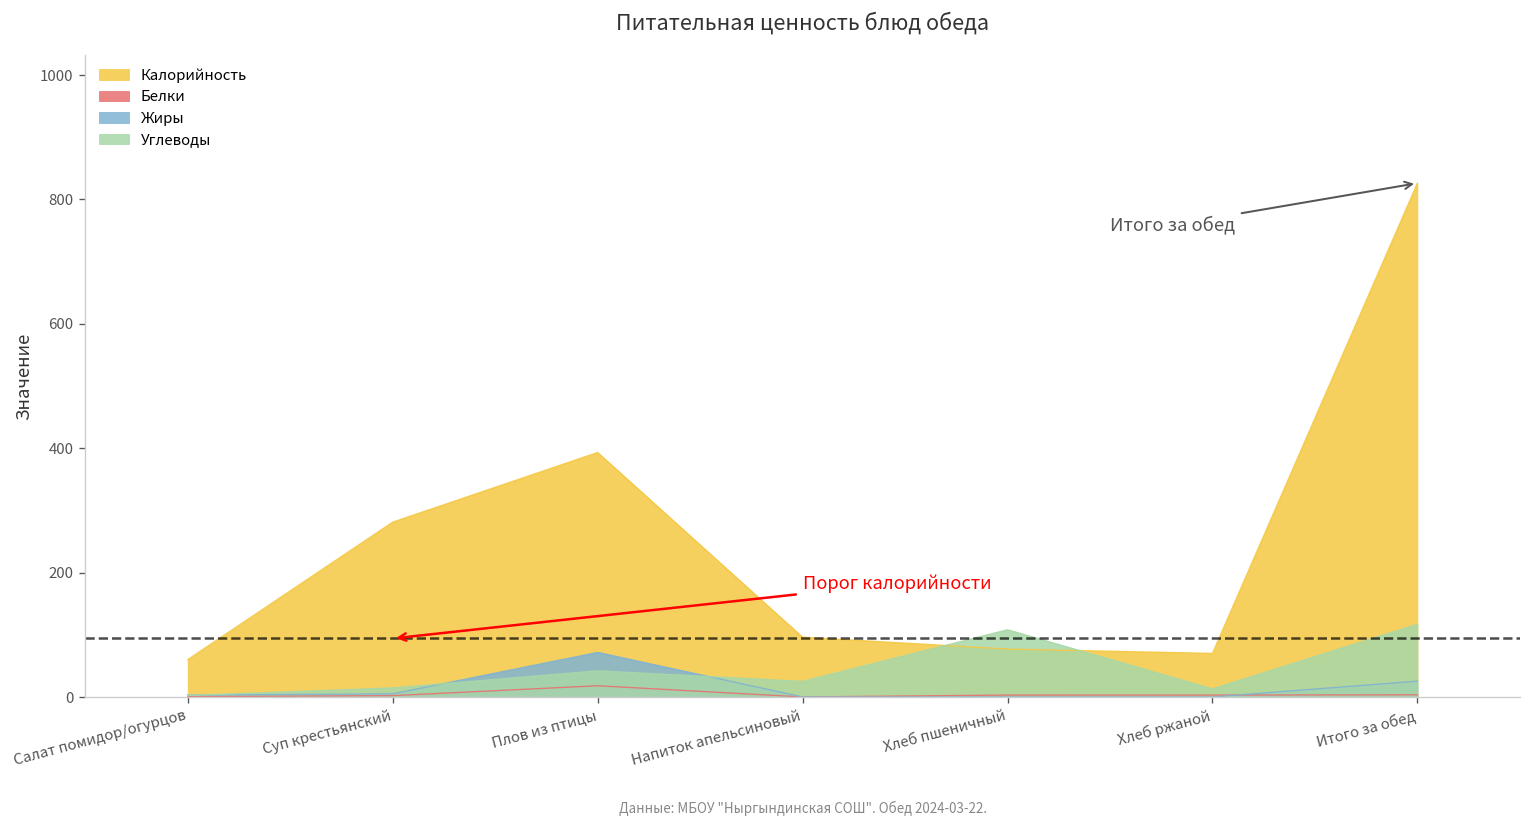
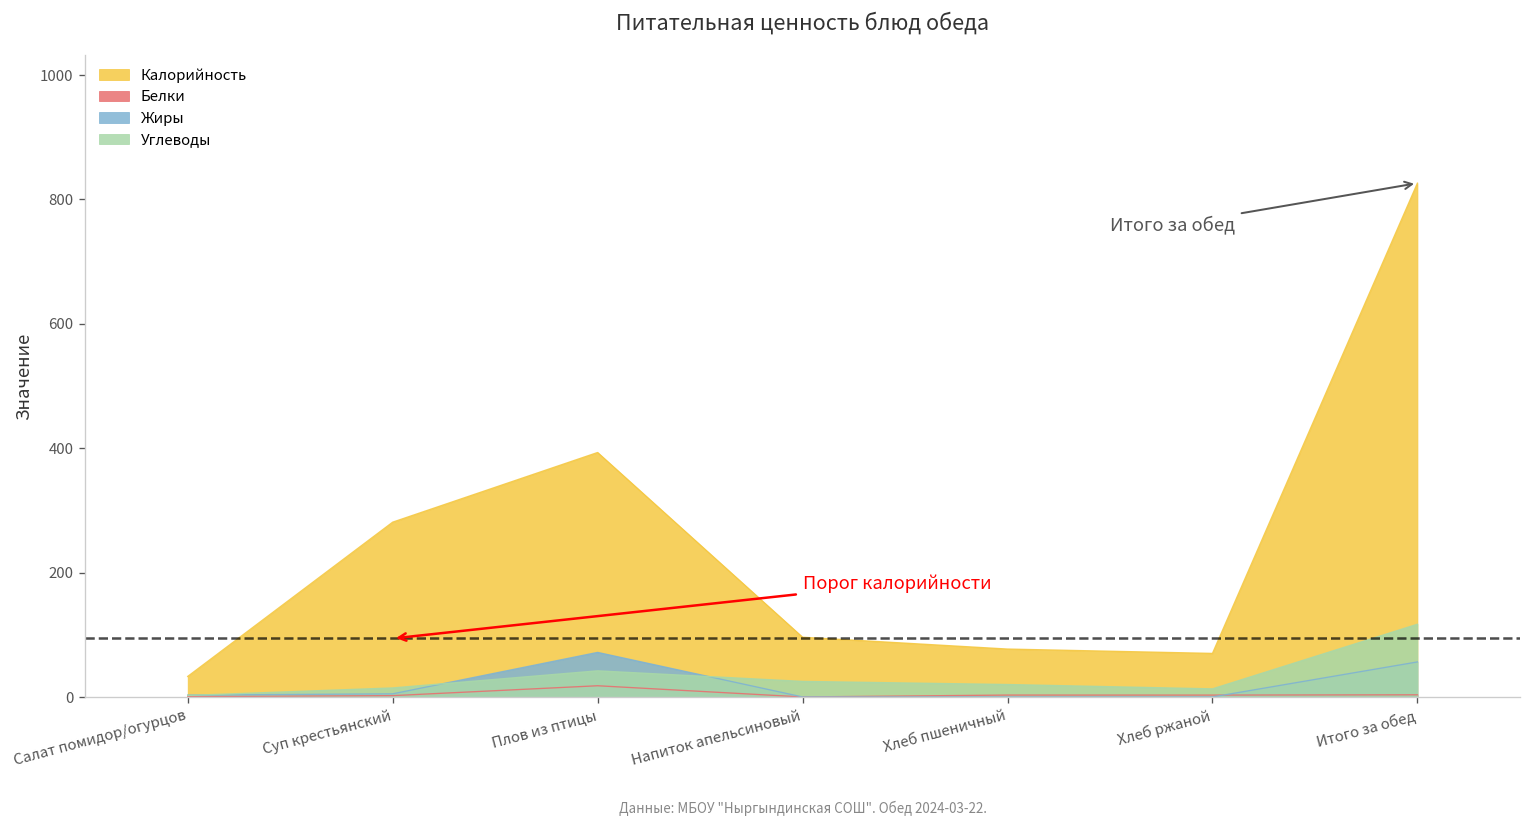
Калорийность, Салат помидор/огурцов: 60 -> 30
Углеводы, Хлеб пшеничный: 110 -> 20
Жиры, Итого за обед: 30 -> 60
